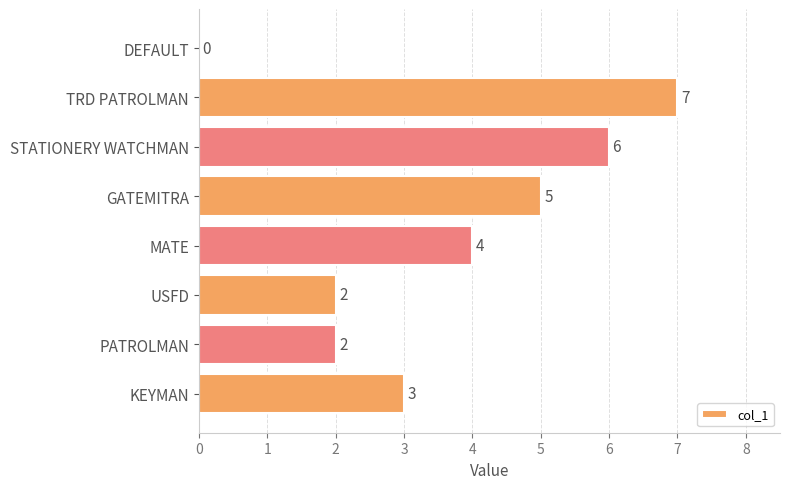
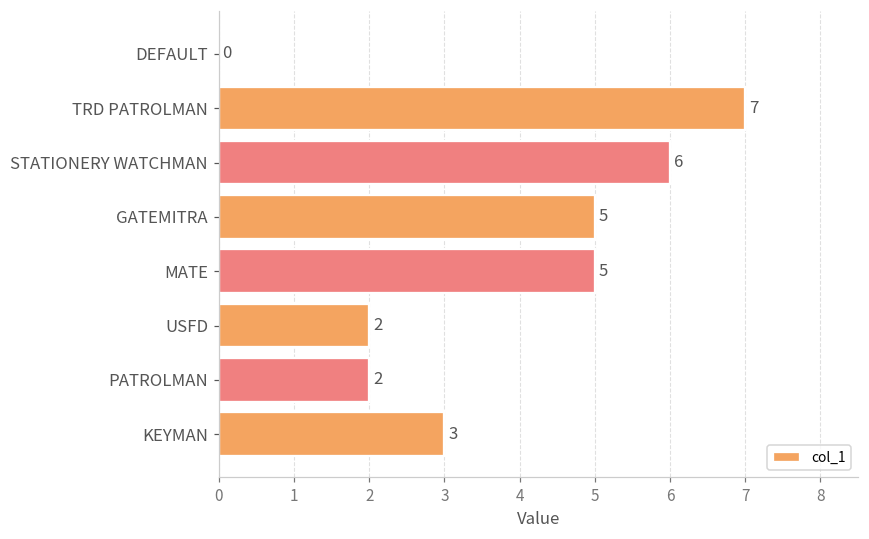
MATE: 4 -> 5
